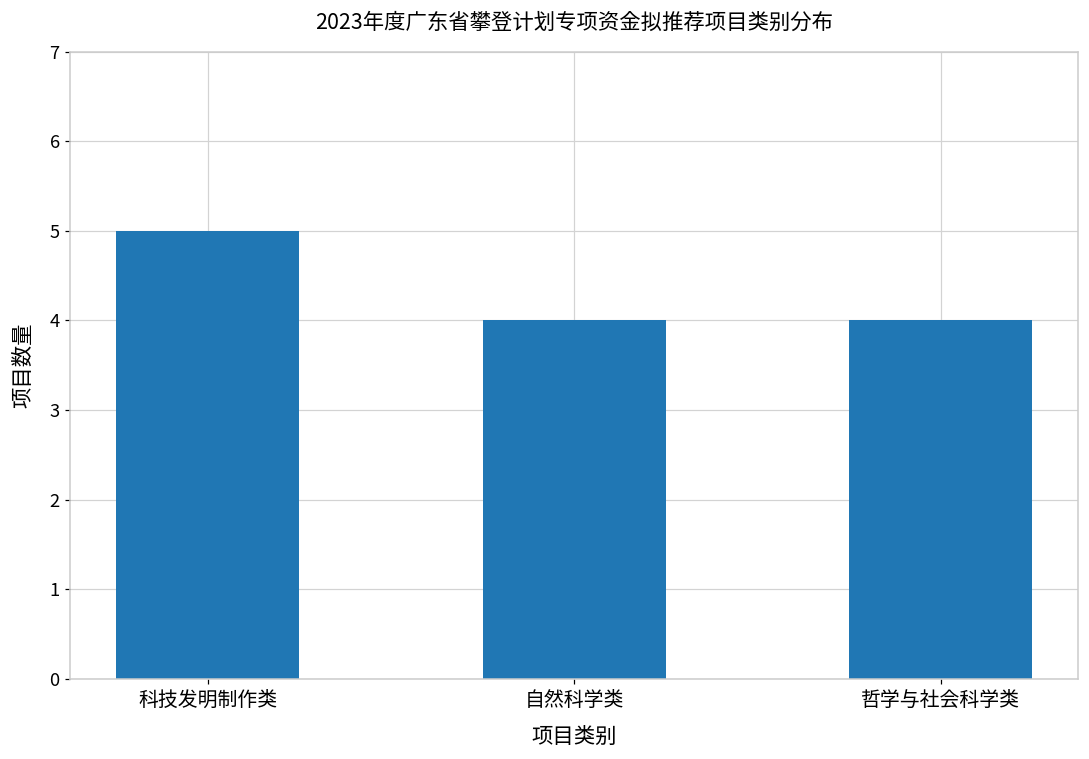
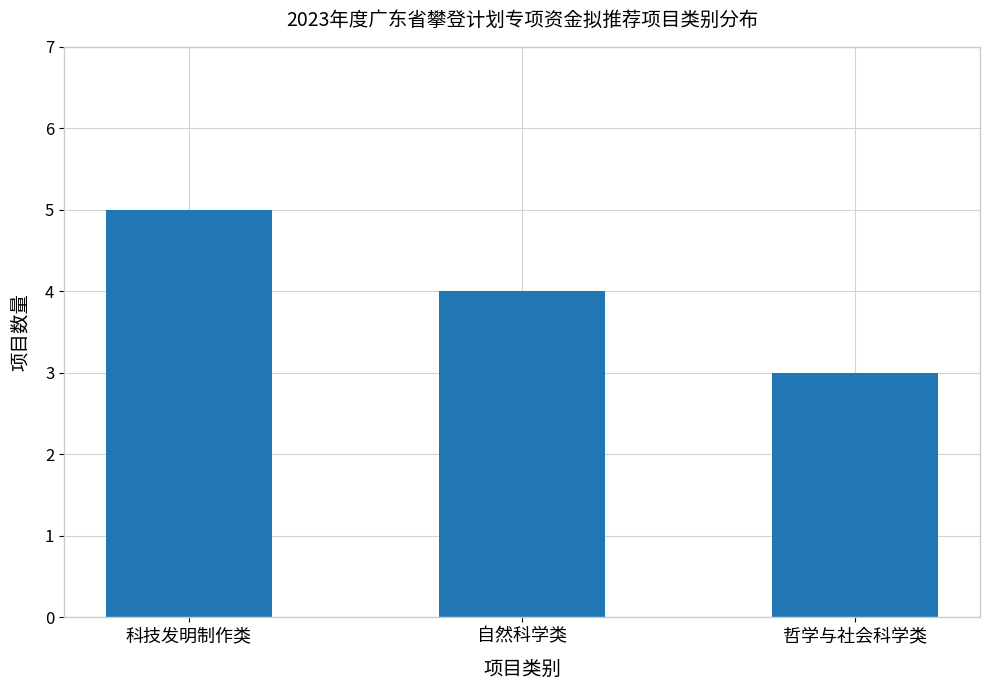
哲学与社会科学类: 4 -> 3
